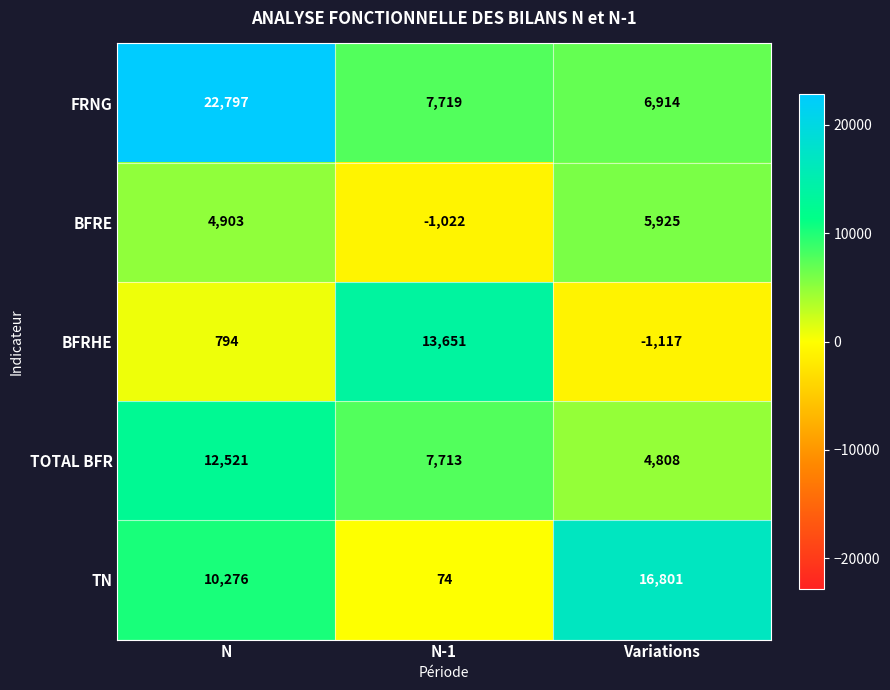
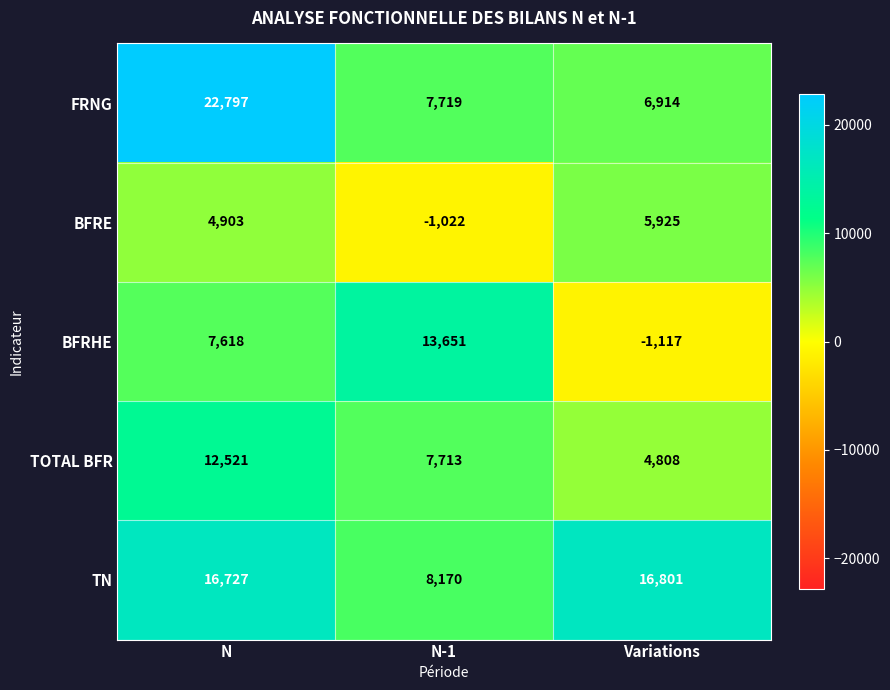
BFRHE, N: 794 -> 7,618
TN, N: 10,276 -> 16,727
TN, N-1: 74 -> 8,170
